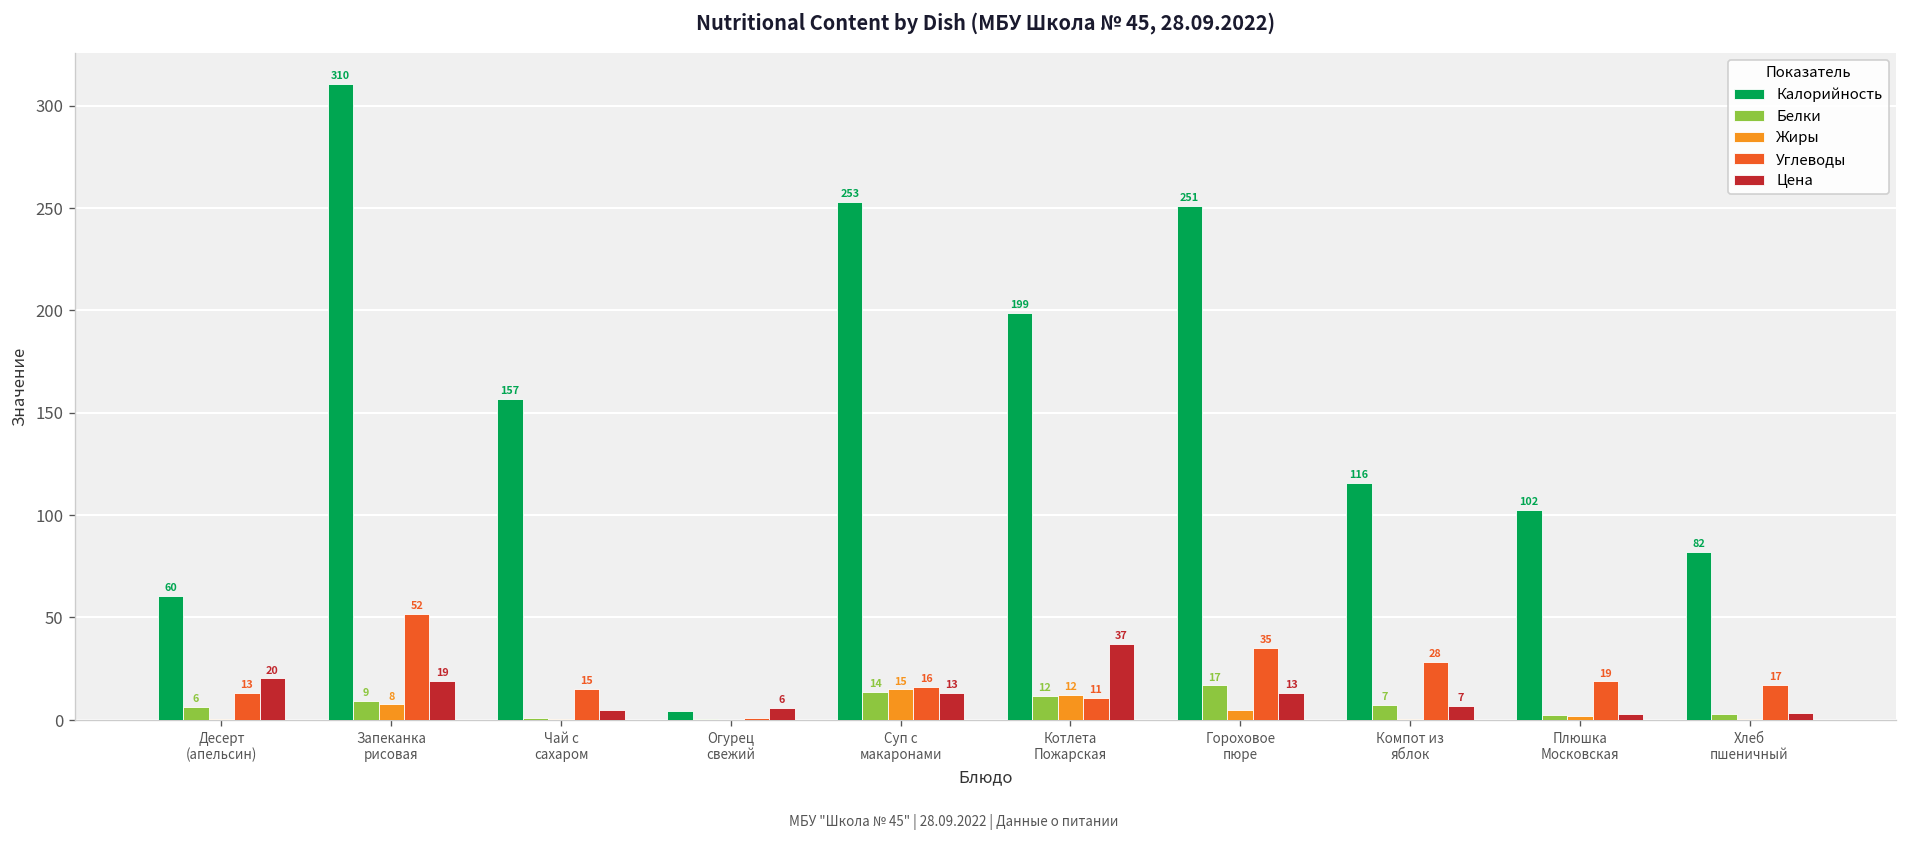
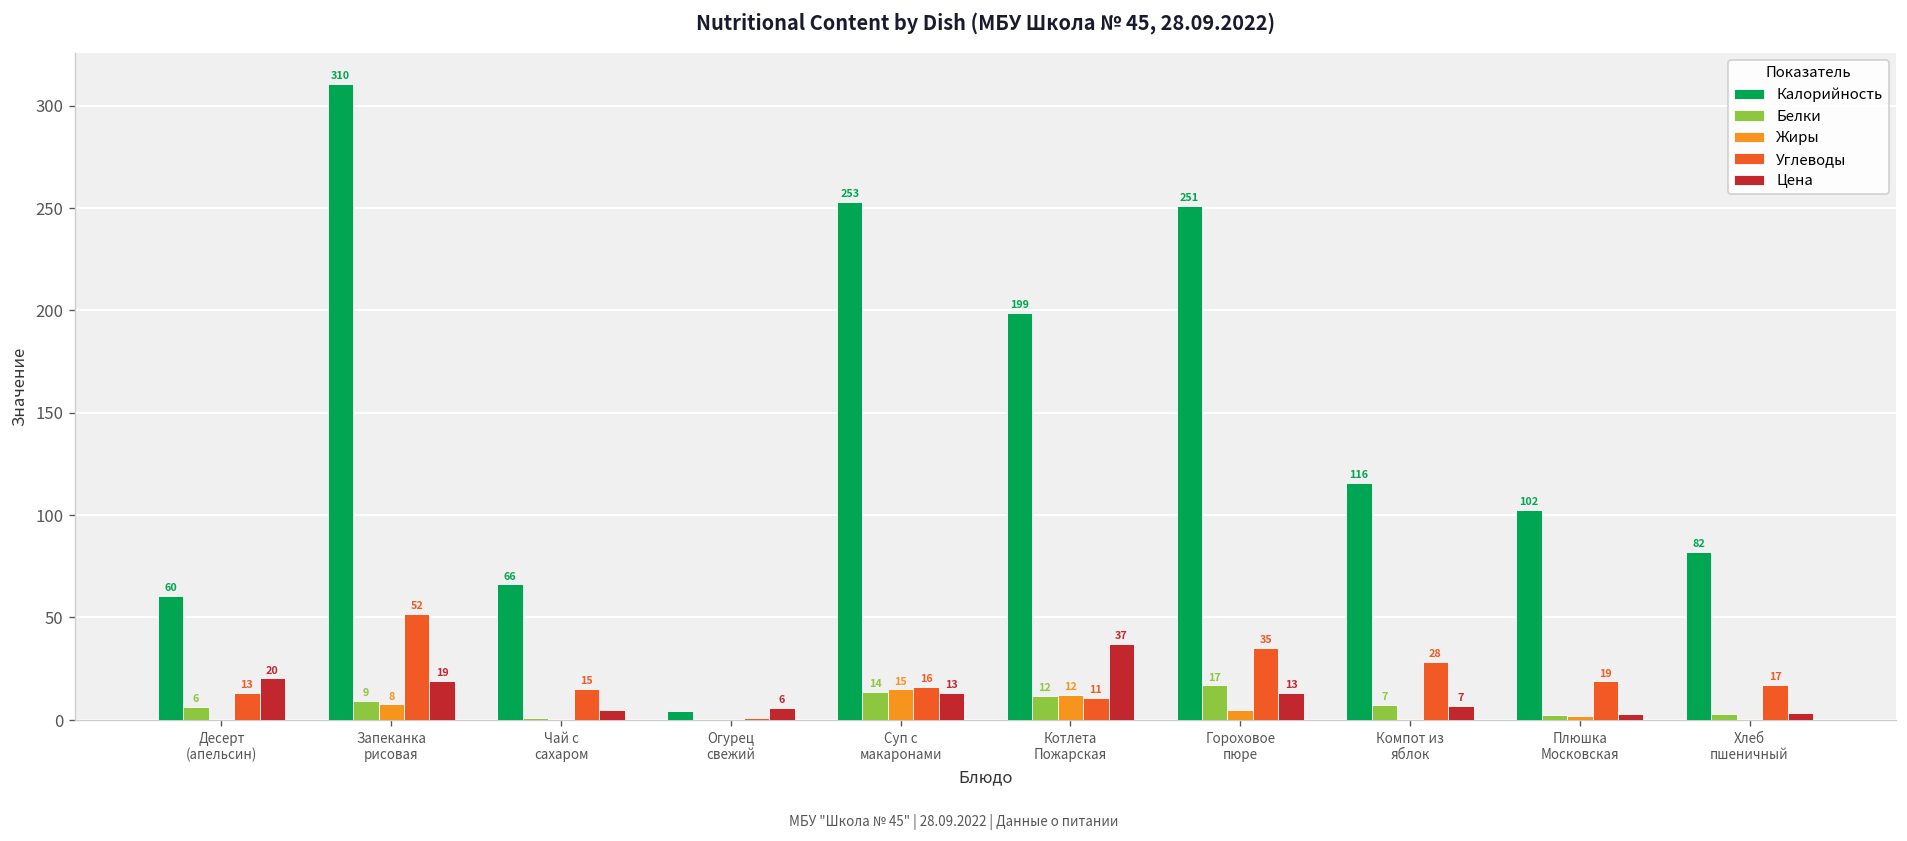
Калорийность, Чай с сахаром: 157 -> 66
